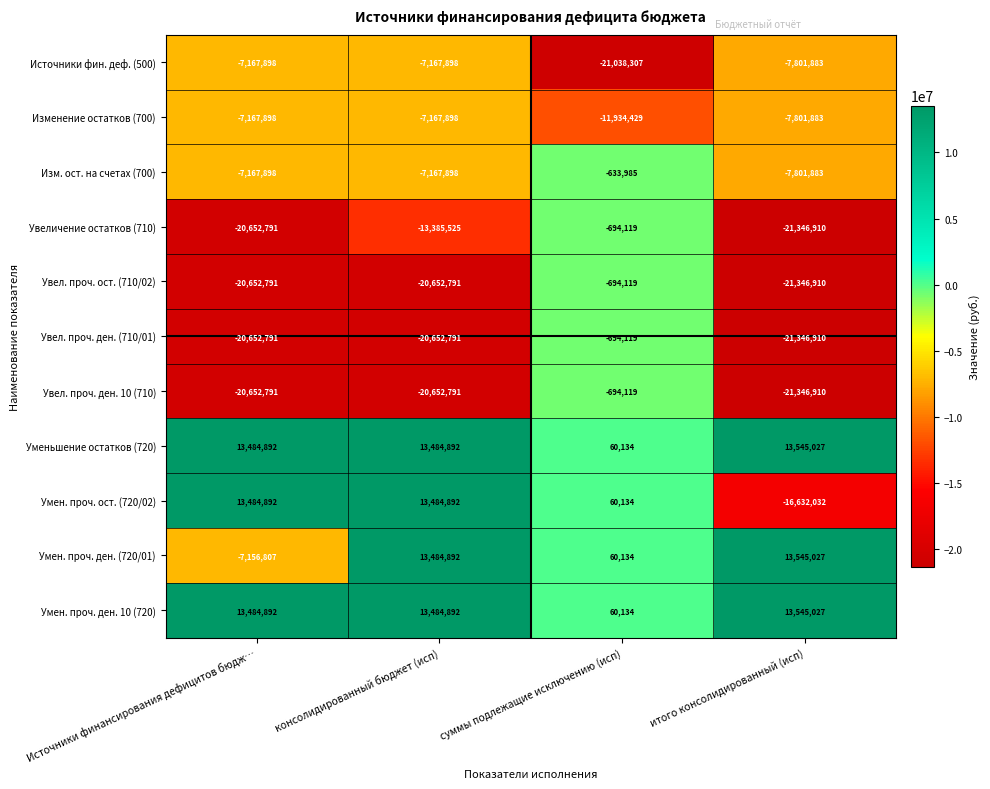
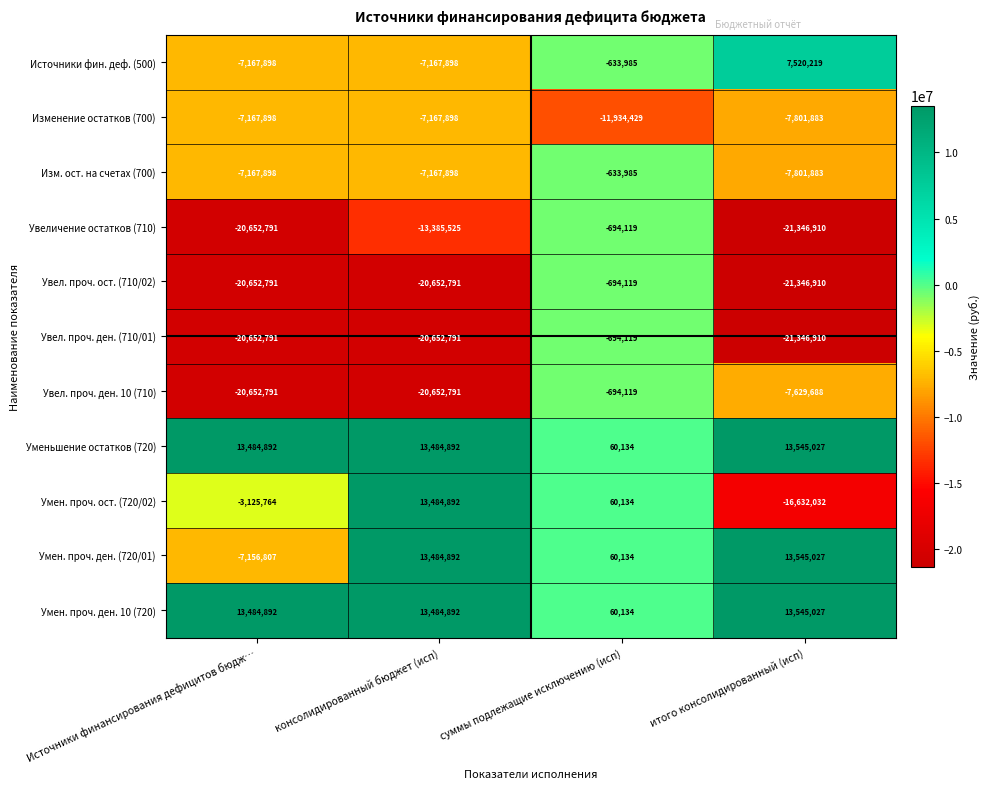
Источники фин. деф. (500), суммы подлежащие исключению (исп): -21,038,307 -> -633,985
Источники фин. деф. (500), итого консолидированный (исп): -7,801,883 -> 7,520,219
Увел. проч. ден. 10 (710), итого консолидированный (исп): -21,346,910 -> -7,629,688
Умен. проч. ост. (720/02), Источники финансирования дефицитов бюдж…: 13,484,892 -> -3,125,764
